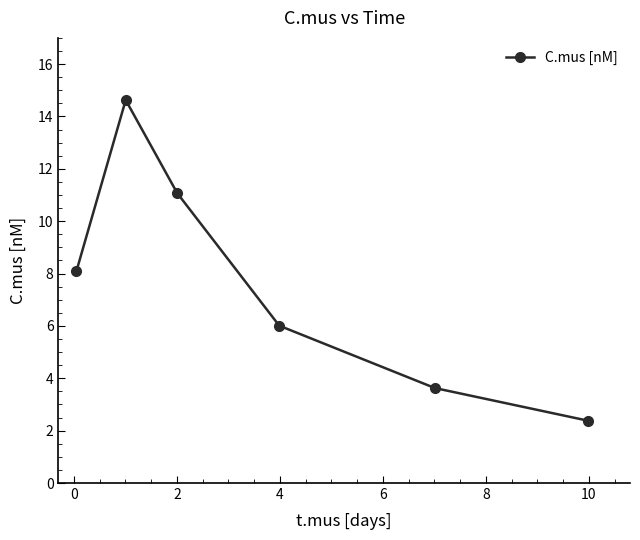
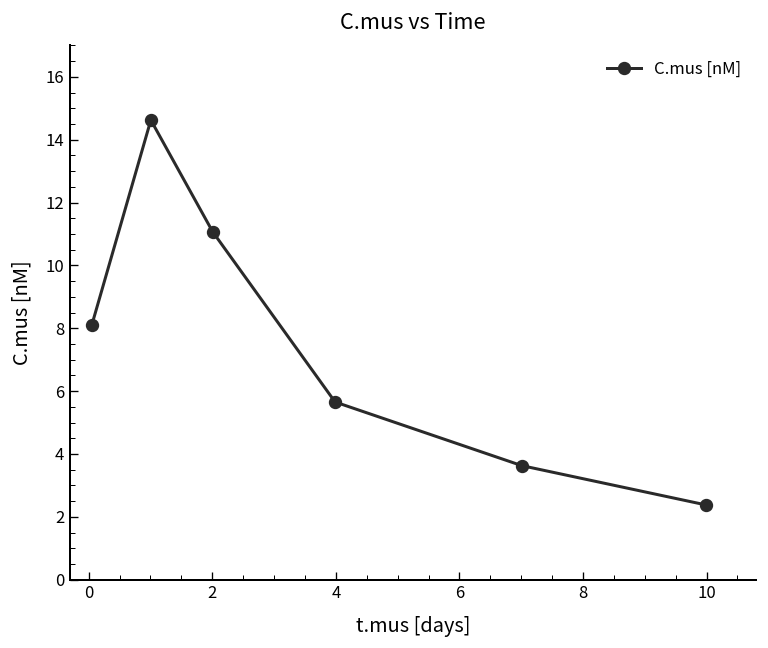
4: 6.0 -> 5.7
